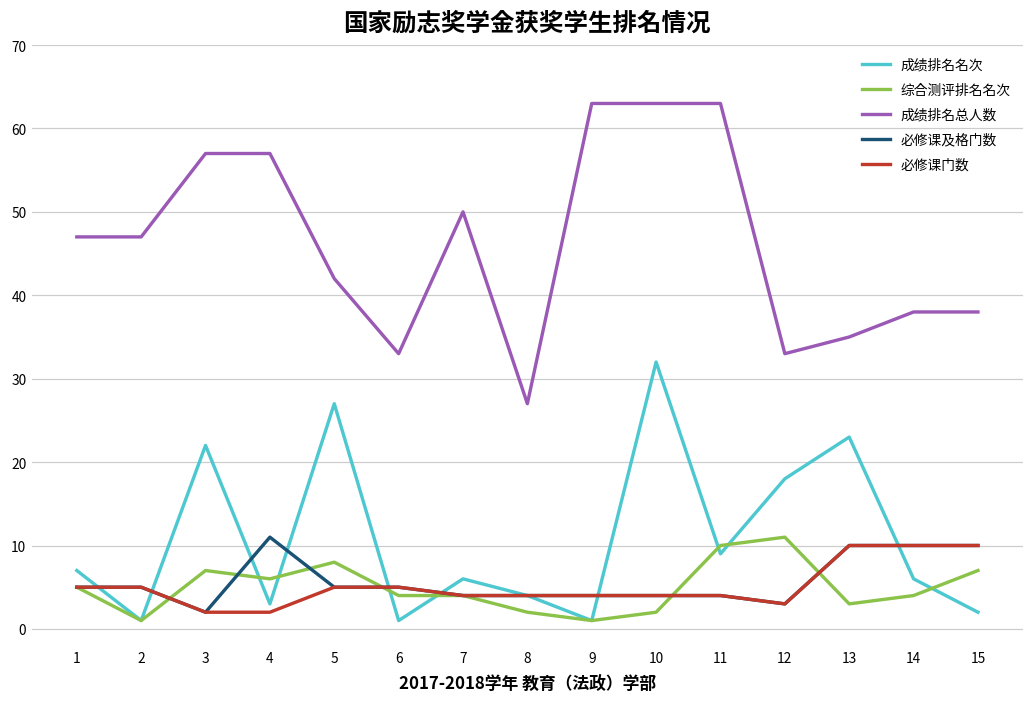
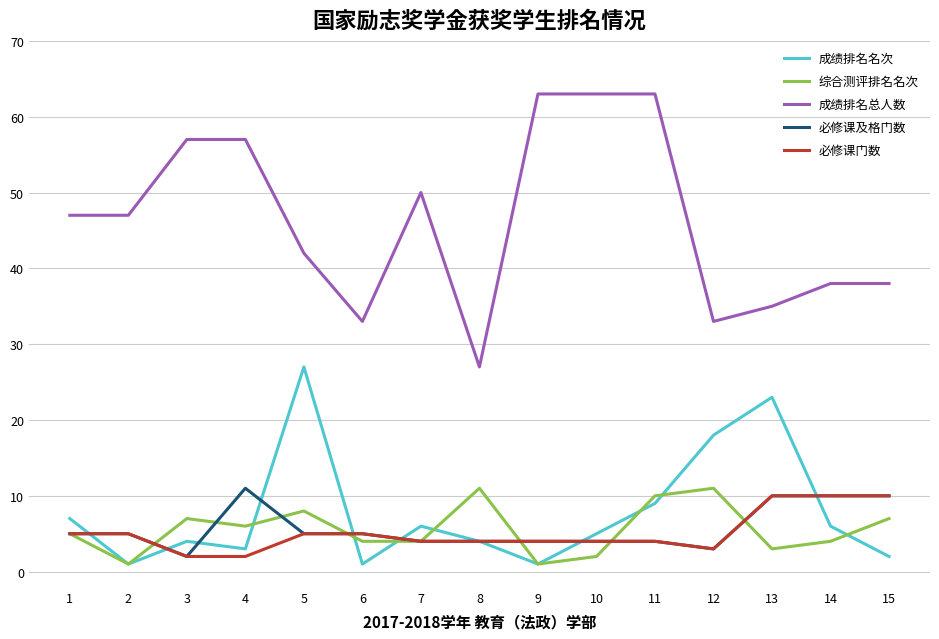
成绩排名名次, 3: 22 -> 4
综合测评排名名次, 8: 2 -> 11
成绩排名名次, 10: 32 -> 5
